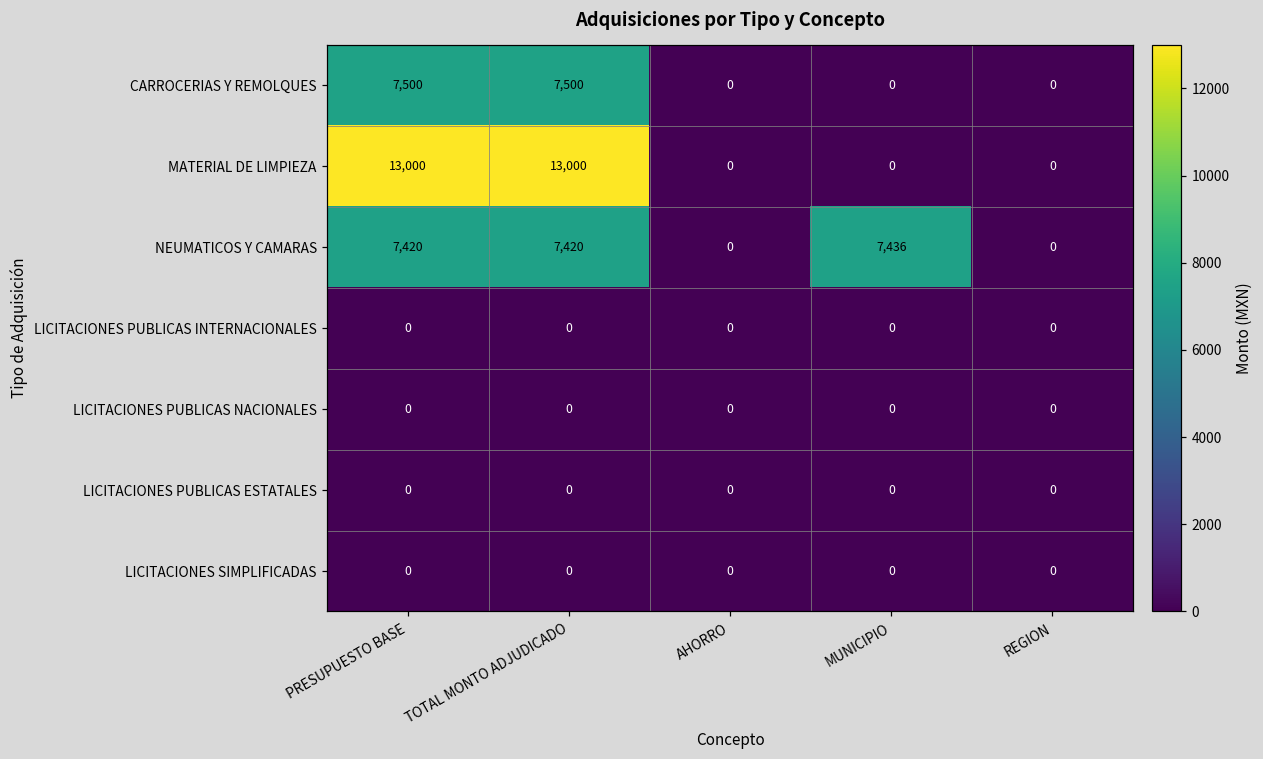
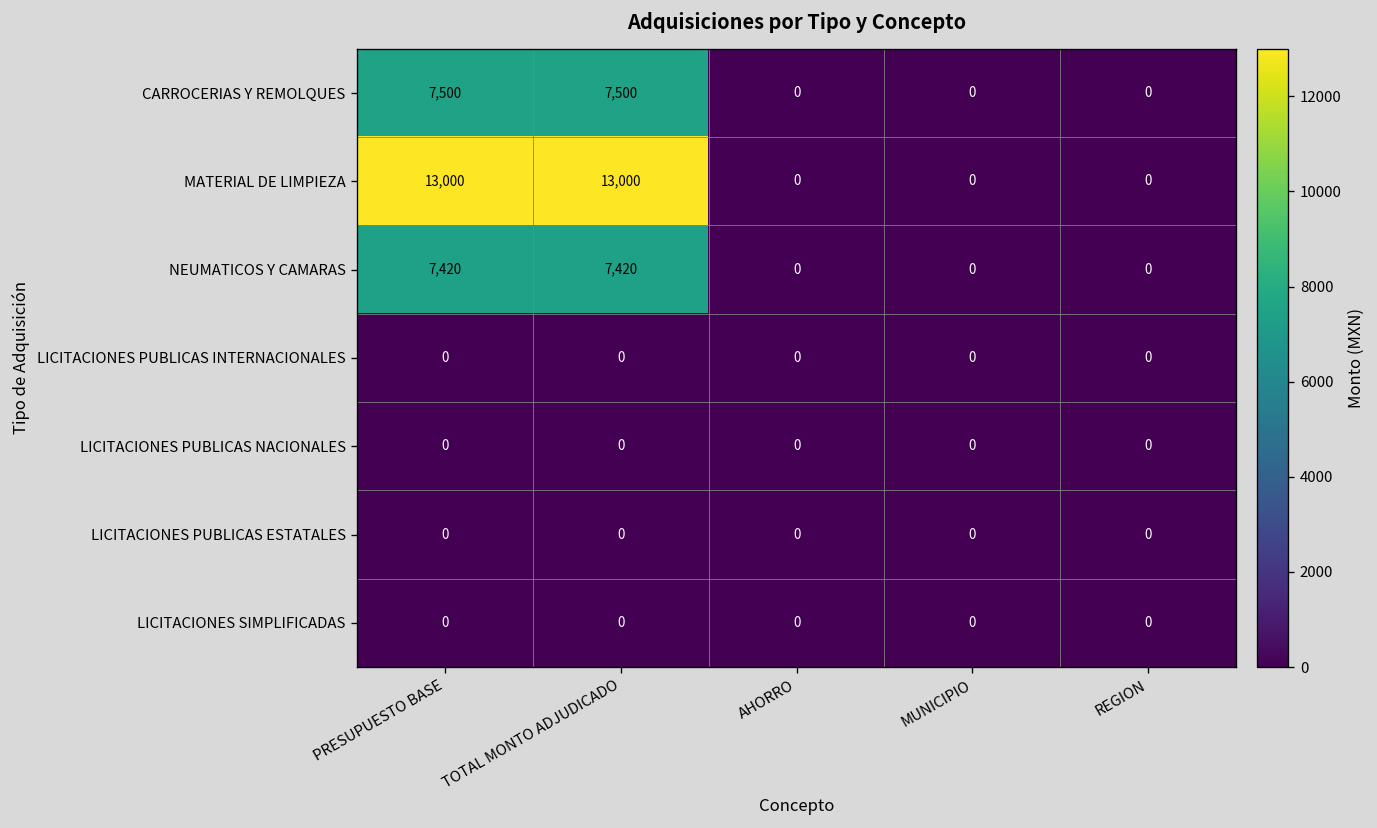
NEUMATICOS Y CAMARAS, MUNICIPIO: 7,436 -> 0
